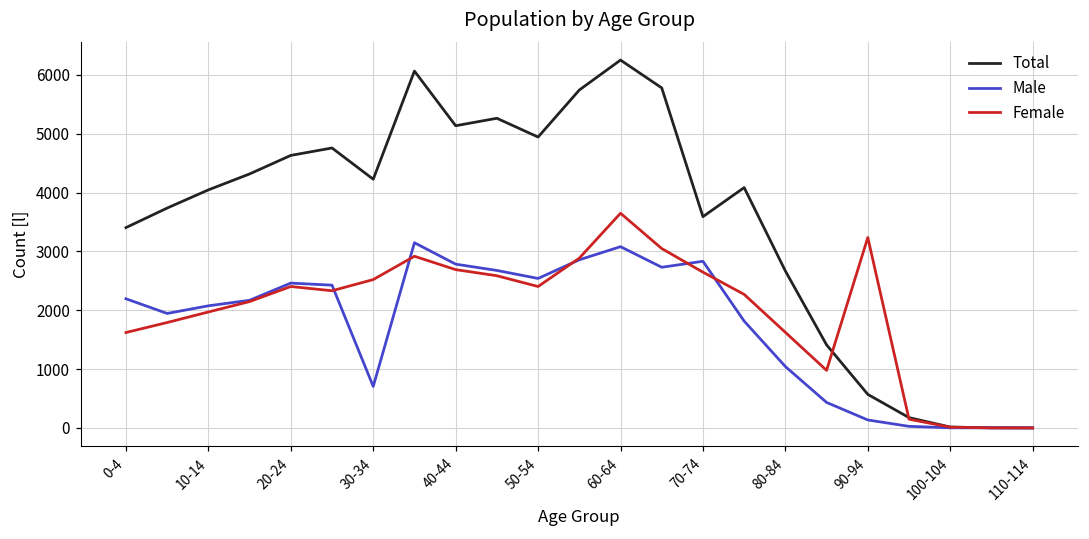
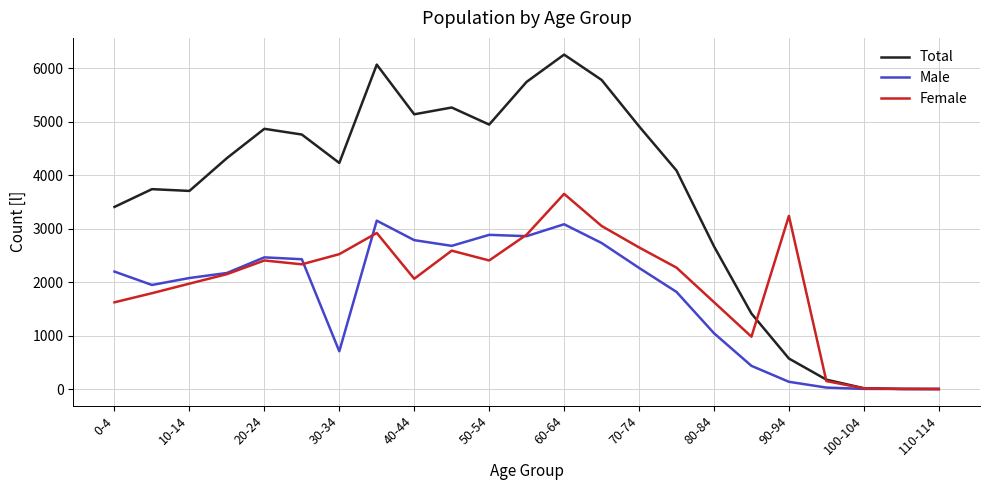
Total, 10-14: 4000 -> 3700
Total, 20-24: 4600 -> 4900
Female, 40-44: 2700 -> 2100
Male, 50-54: 2500 -> 2900
Total, 70-74: 3600 -> 4900
Male, 70-74: 2800 -> 2300
